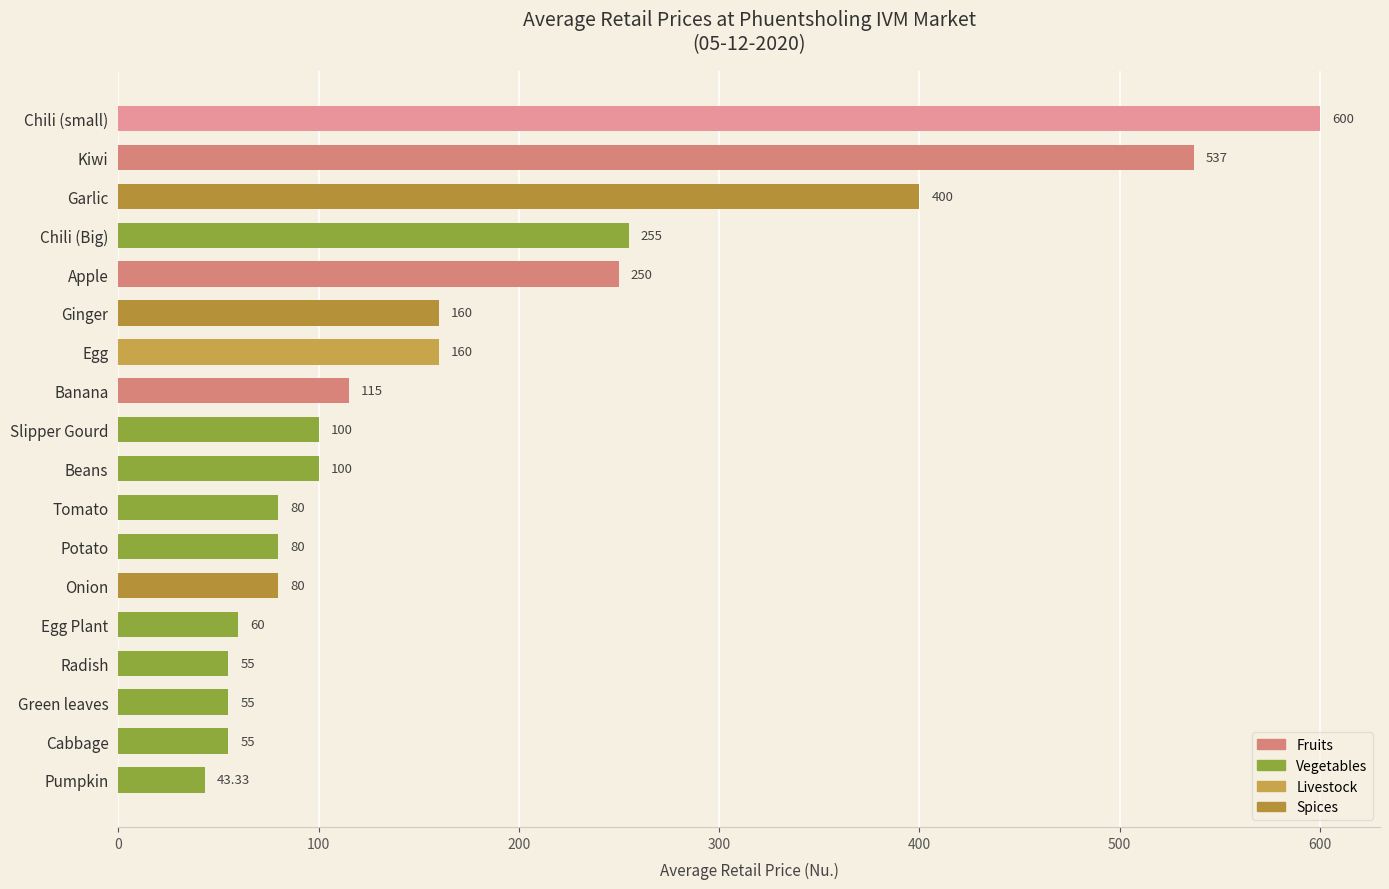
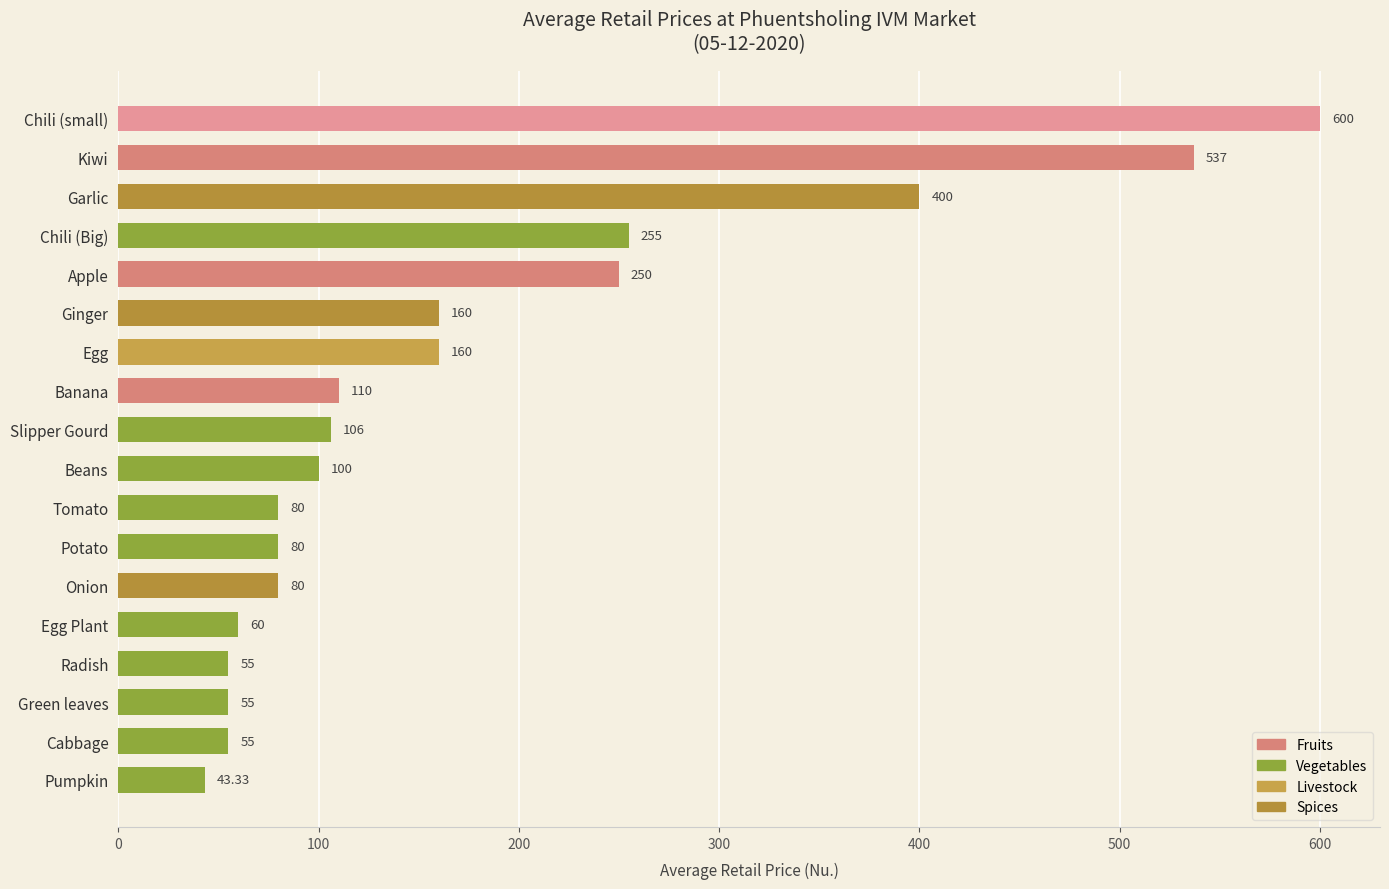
Banana: 115 -> 110
Slipper Gourd: 100 -> 106
